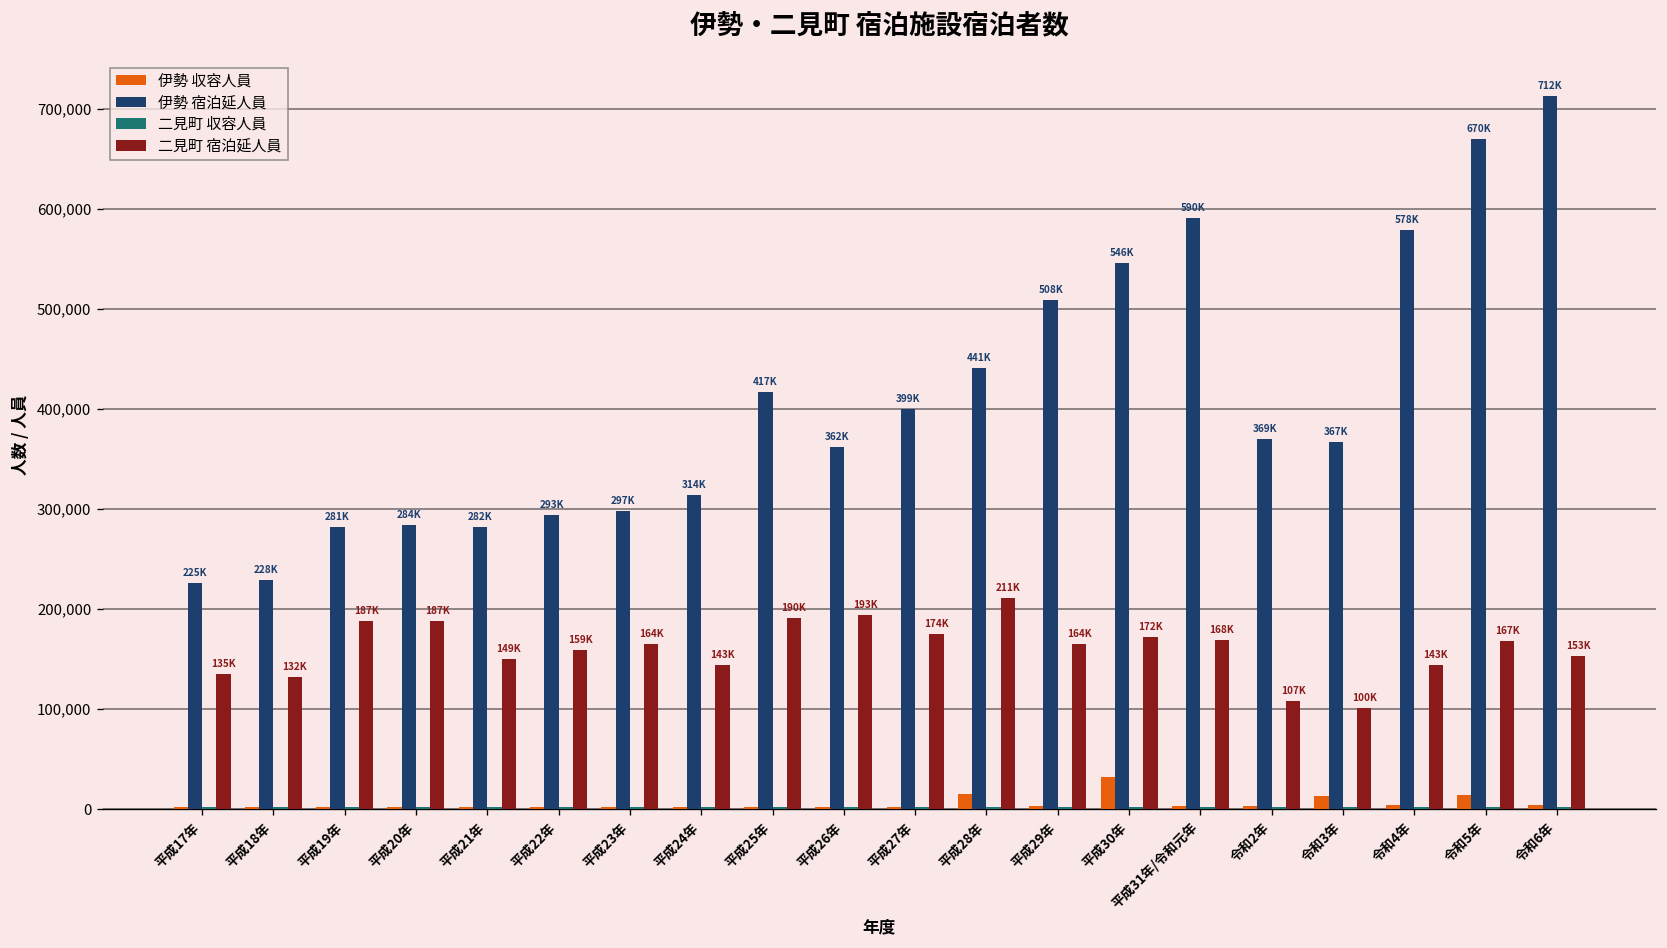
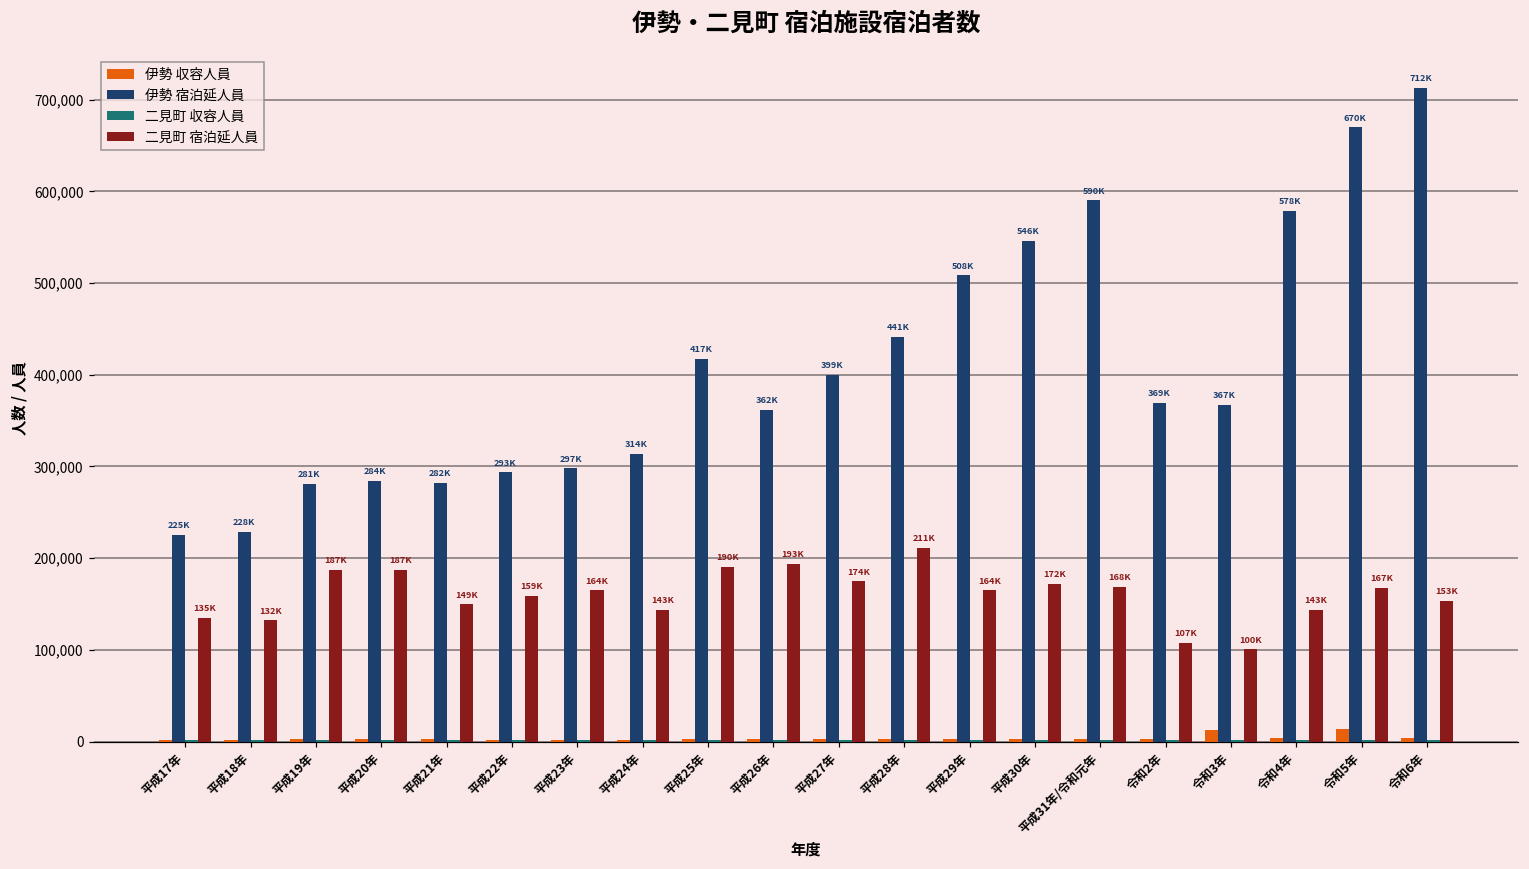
伊勢 収容人員, 平成28年: 10,000 -> 0
伊勢 収容人員, 平成30年: 30,000 -> 0
